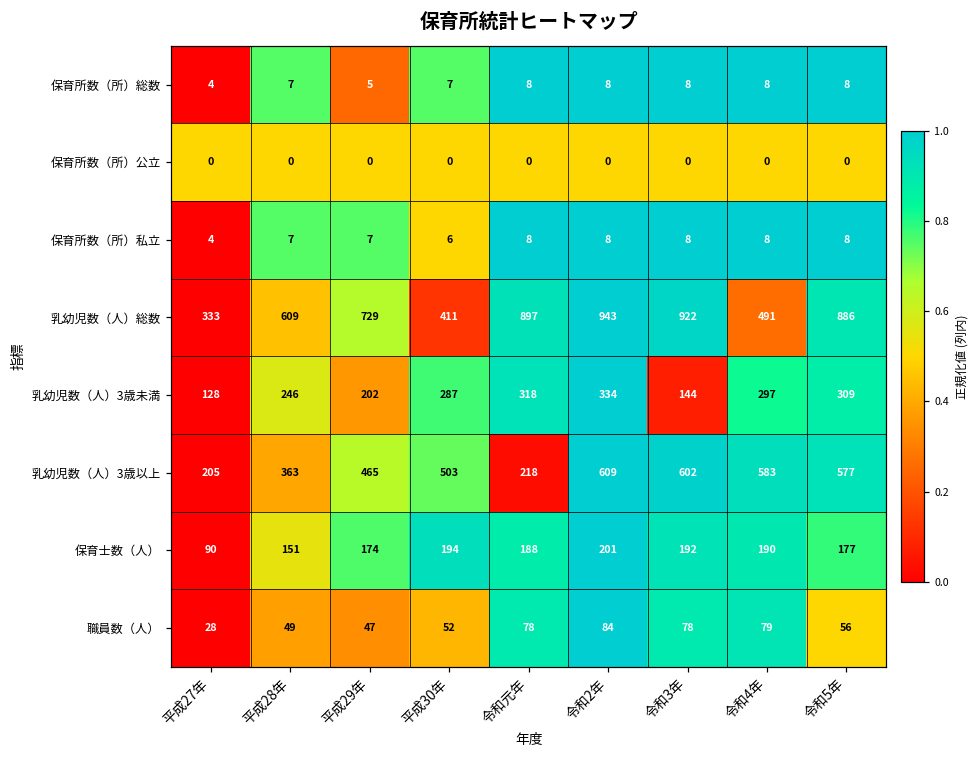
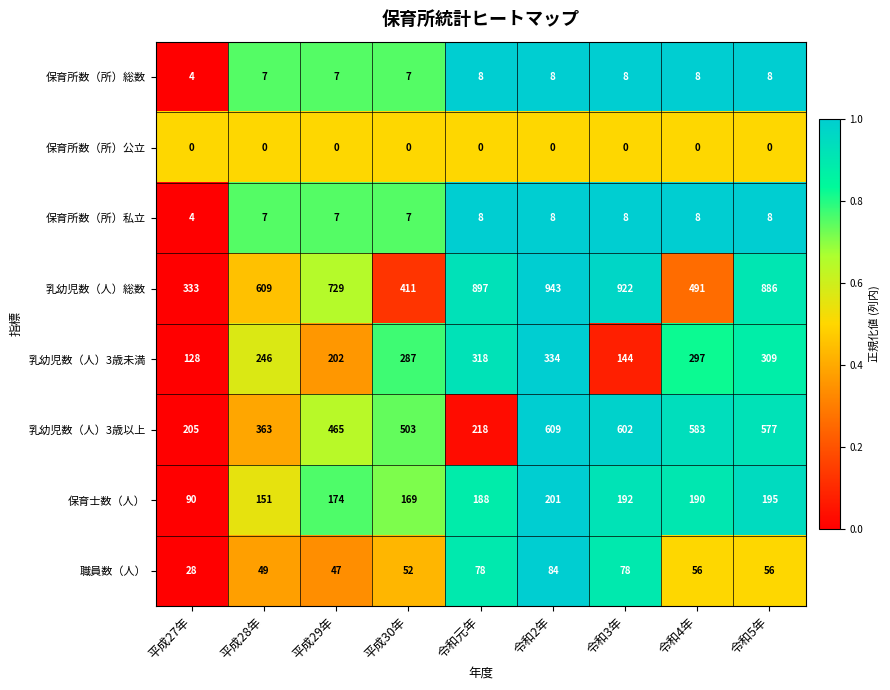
保育所数（所）総数, 平成29年: 5 -> 7
保育所数（所）私立, 平成30年: 6 -> 7
保育士数（人）, 平成30年: 194 -> 169
保育士数（人）, 令和5年: 177 -> 195
職員数（人）, 令和4年: 79 -> 56
